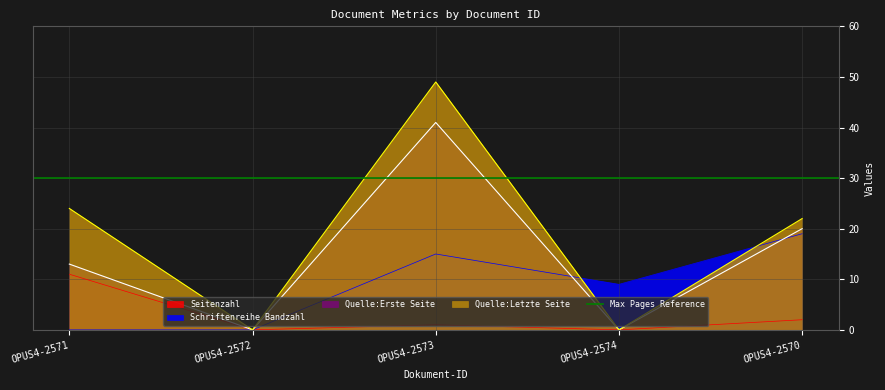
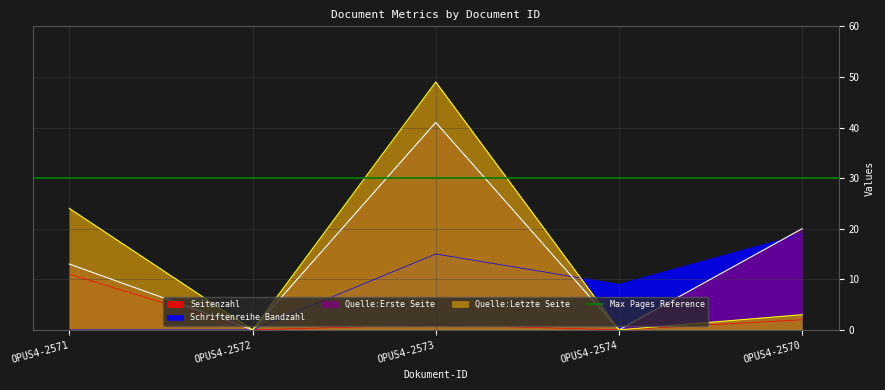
Quelle:Letzte Seite, OPUS4-2570: 22 -> 3
